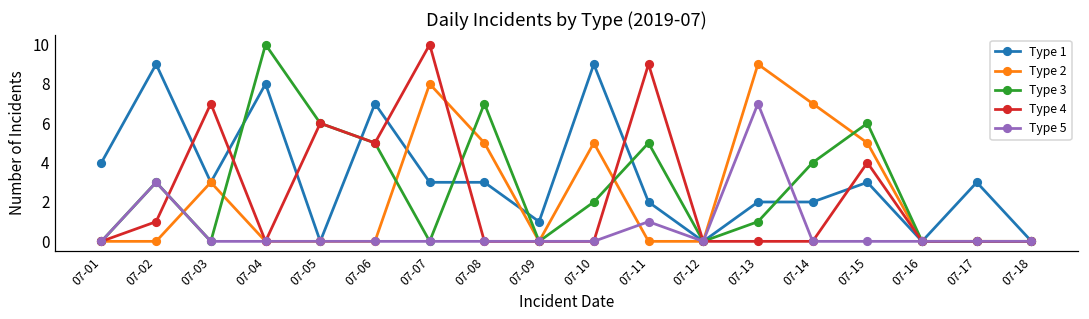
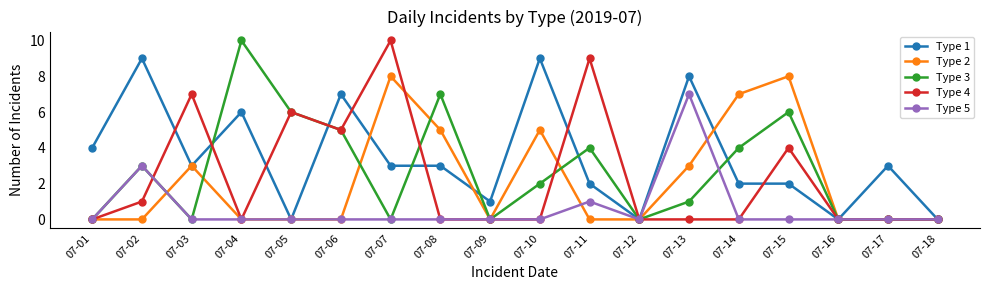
Type 1, 07-04: 8 -> 6
Type 3, 07-11: 5 -> 4
Type 1, 07-13: 2 -> 8
Type 2, 07-13: 9 -> 3
Type 1, 07-15: 3 -> 2
Type 2, 07-15: 5 -> 8
